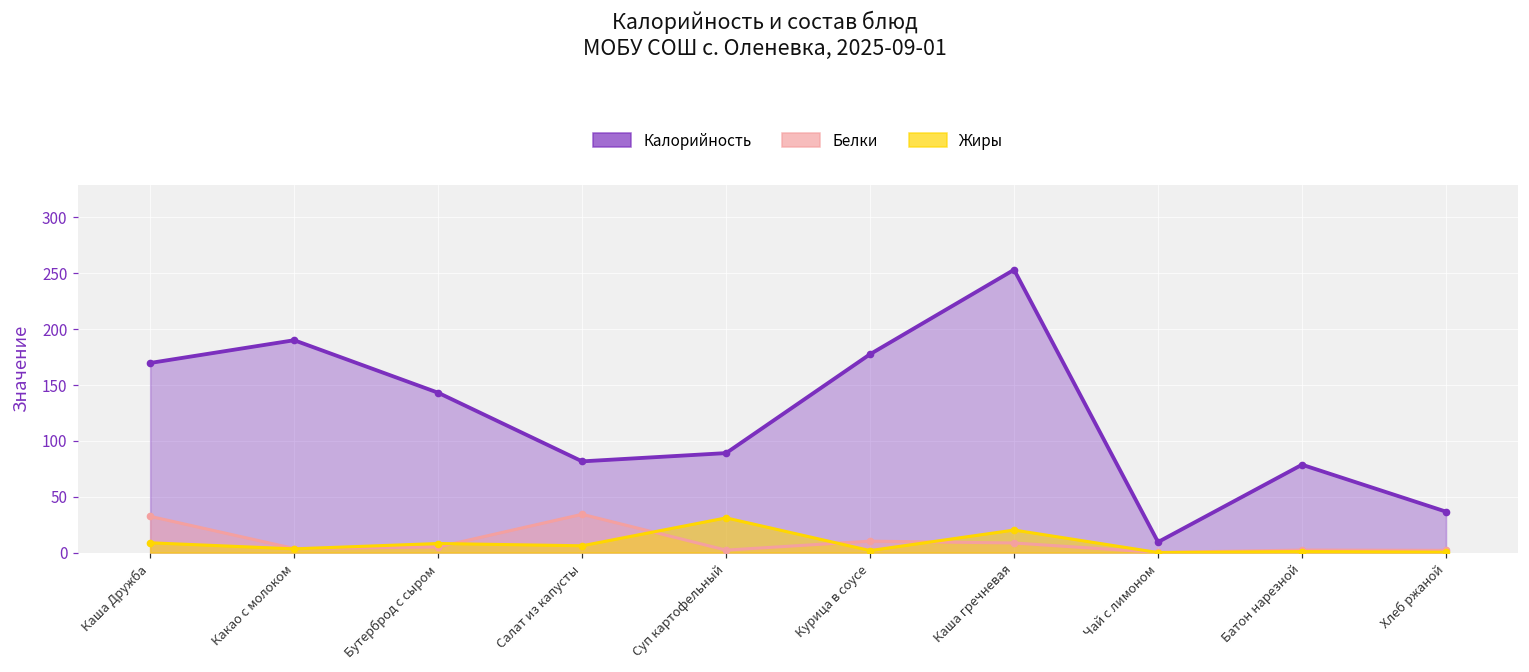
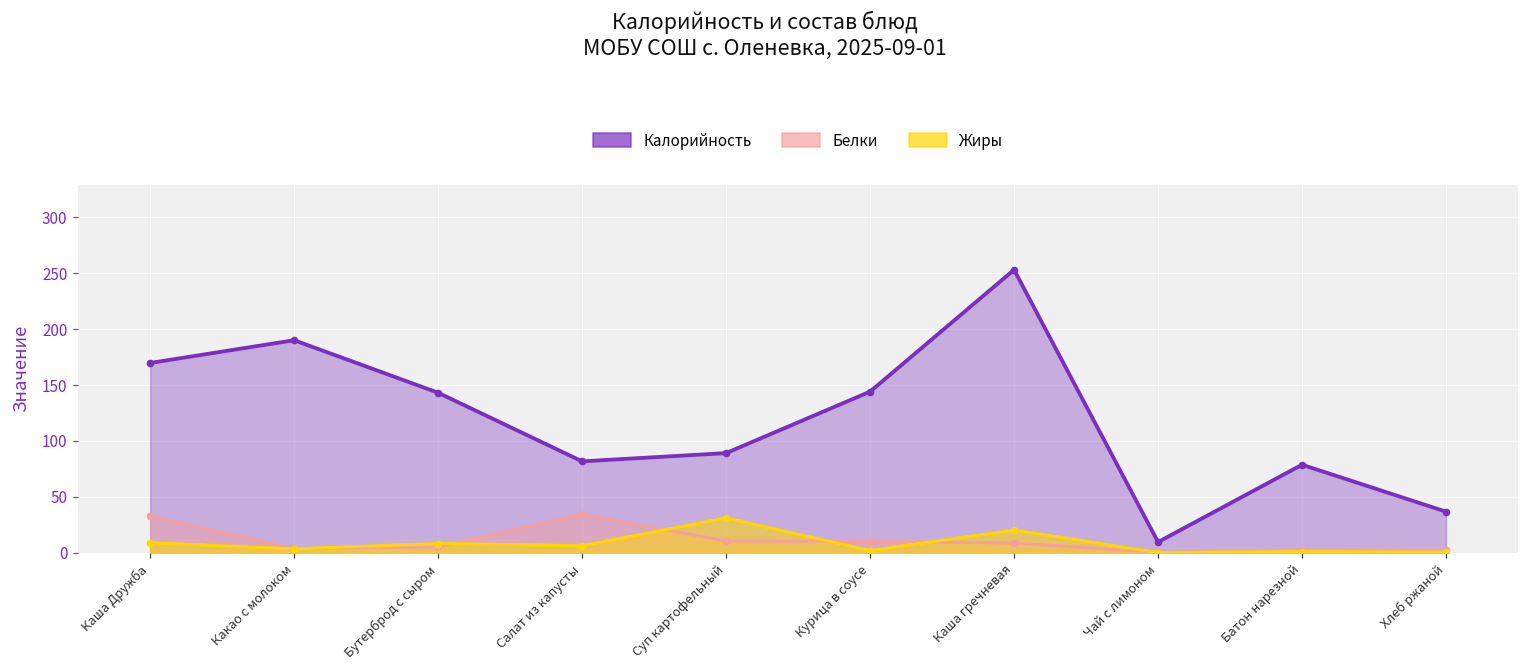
Белки, Суп картофельный: 2 -> 10
Калорийность, Курица в соусе: 178 -> 144
